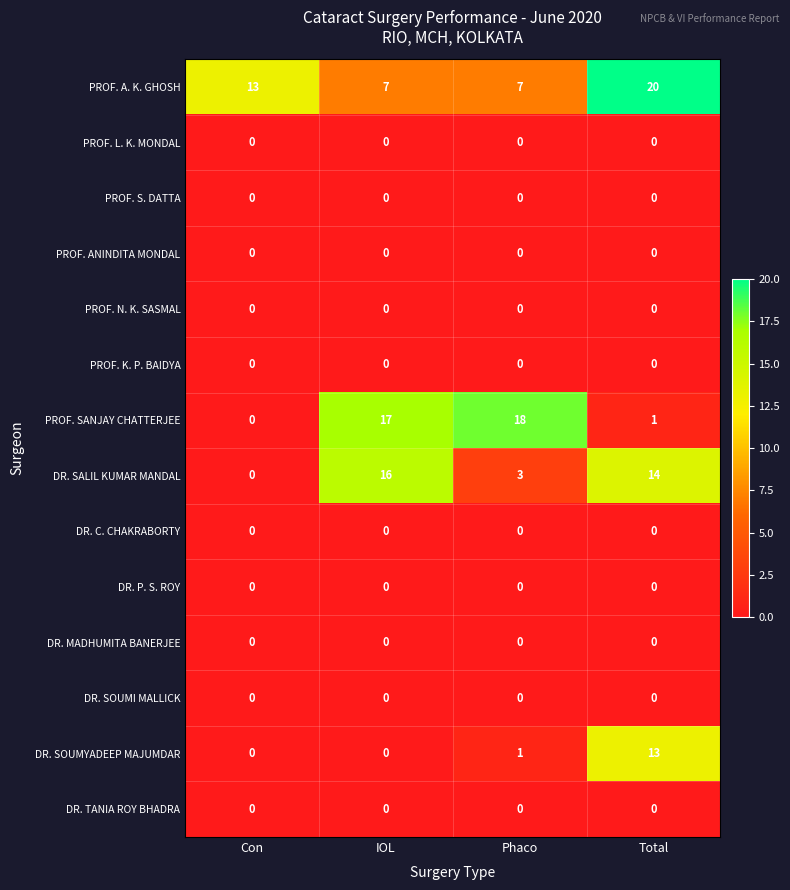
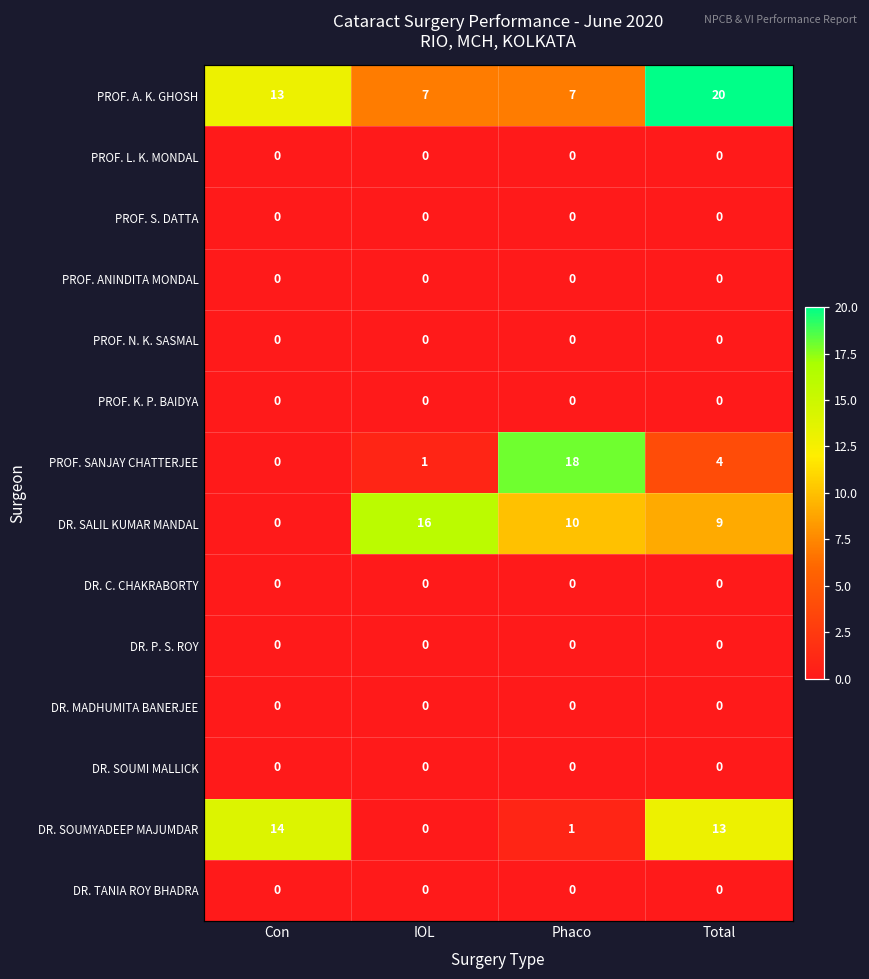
PROF. SANJAY CHATTERJEE, IOL: 17 -> 1
PROF. SANJAY CHATTERJEE, Total: 1 -> 4
DR. SALIL KUMAR MANDAL, Phaco: 3 -> 10
DR. SALIL KUMAR MANDAL, Total: 14 -> 9
DR. SOUMYADEEP MAJUMDAR, Con: 0 -> 14
